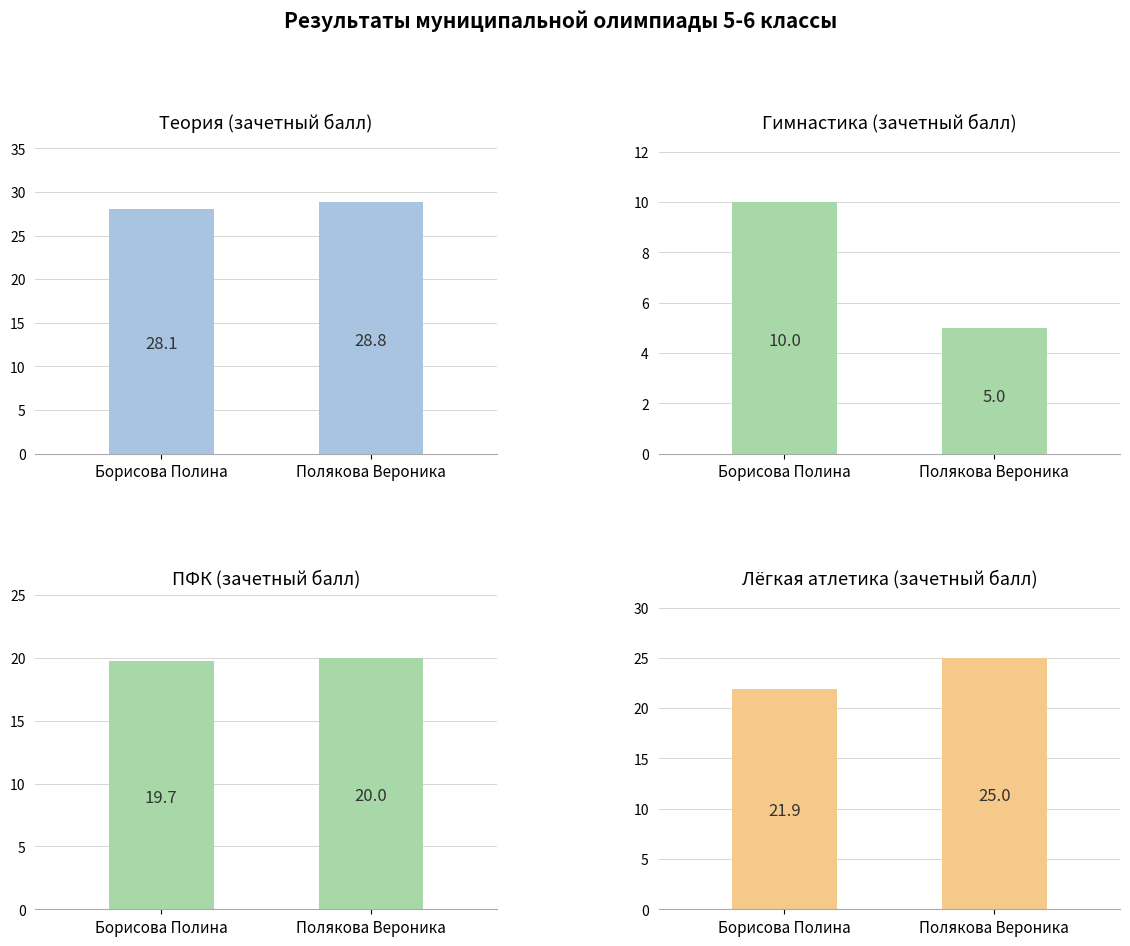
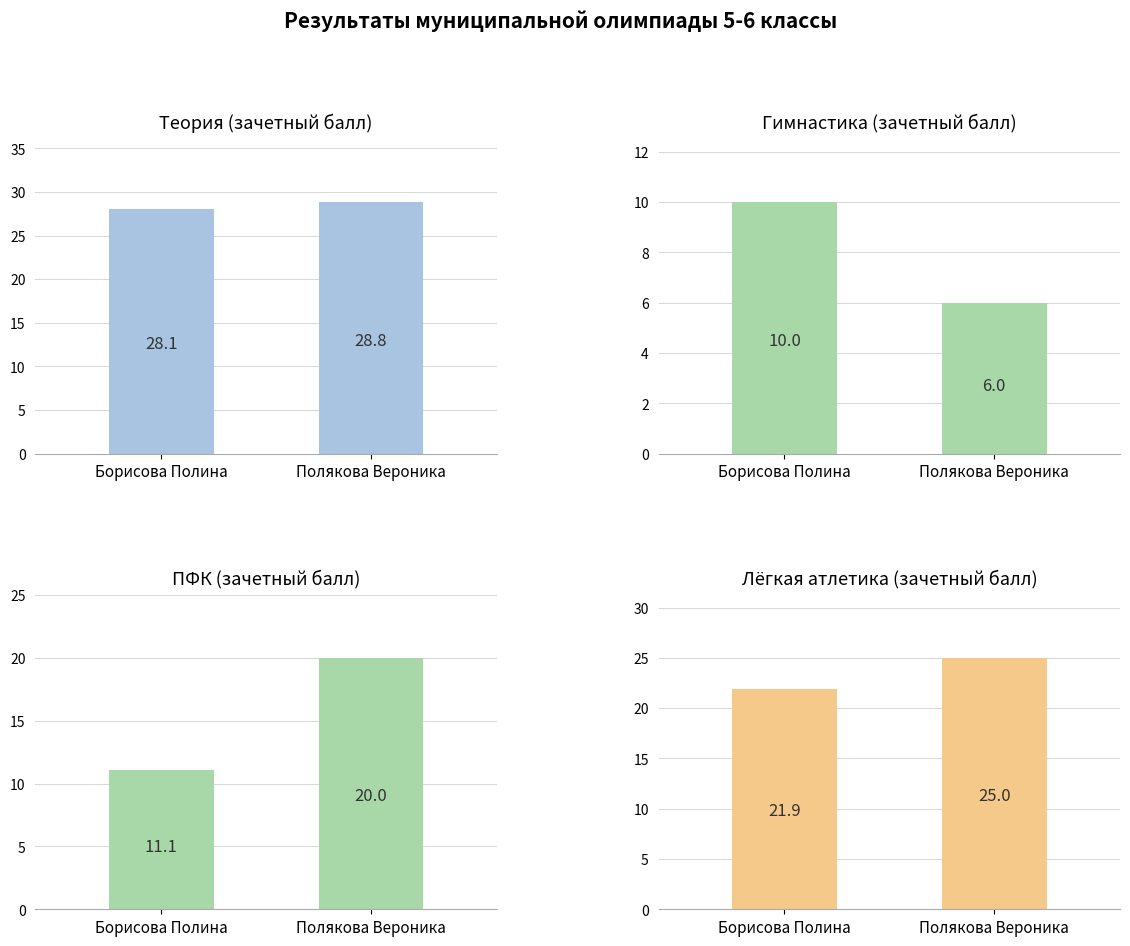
Гимнастика (зачетный балл), Полякова Вероника: 5.0 -> 6.0
ПФК (зачетный балл), Борисова Полина: 19.7 -> 11.1
